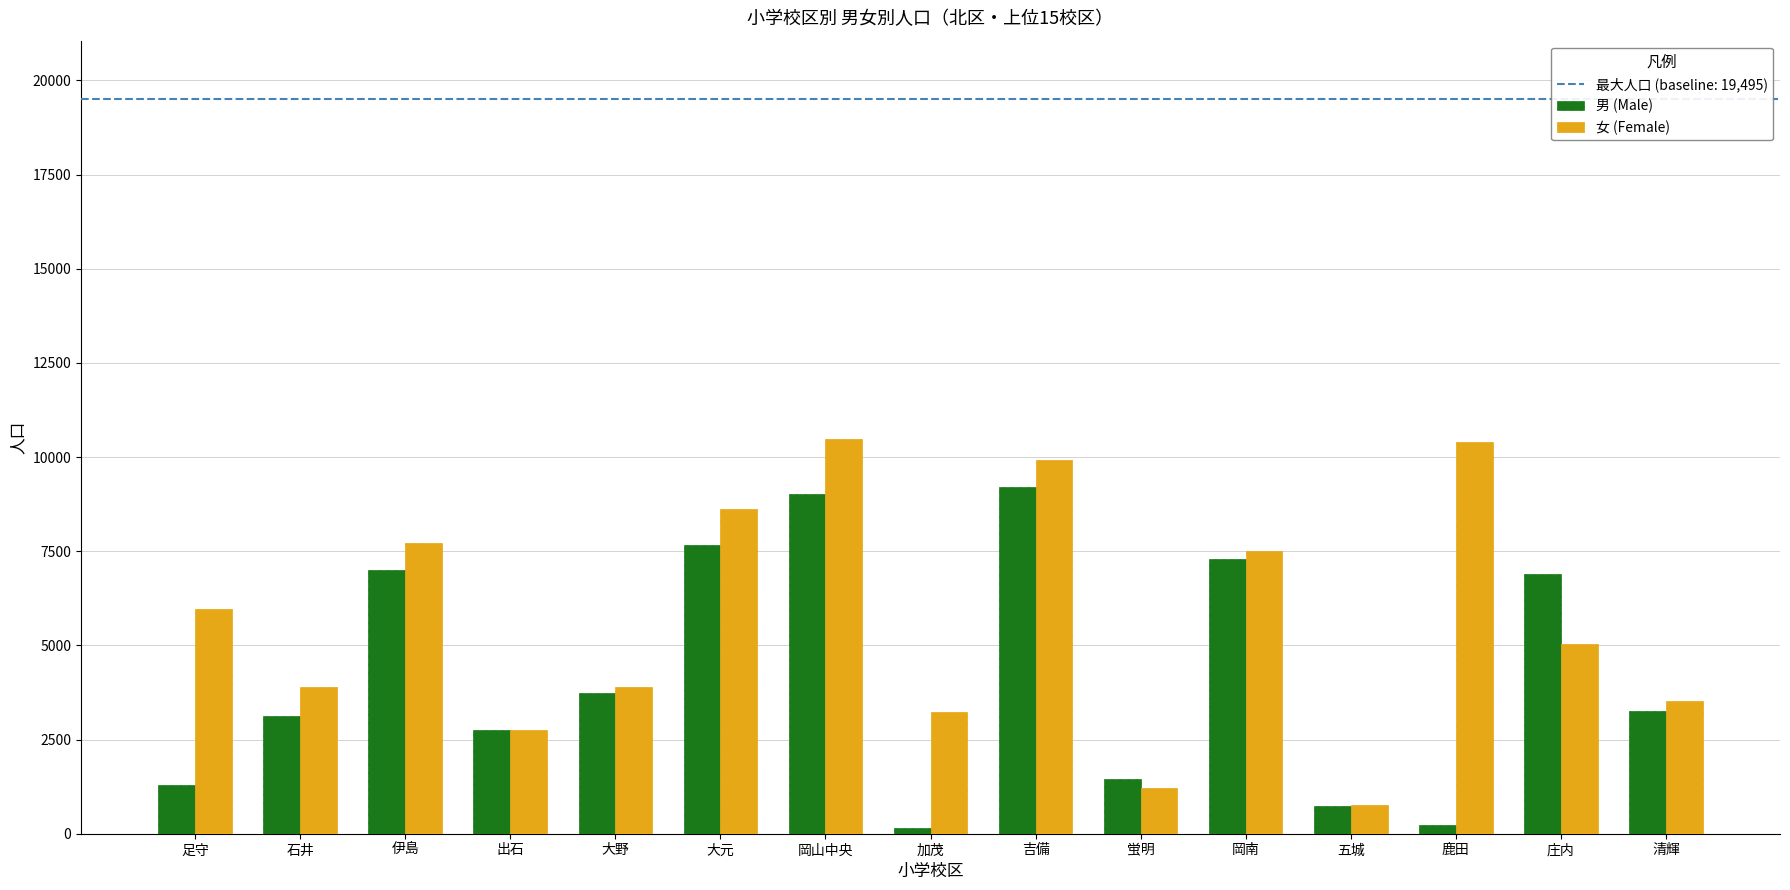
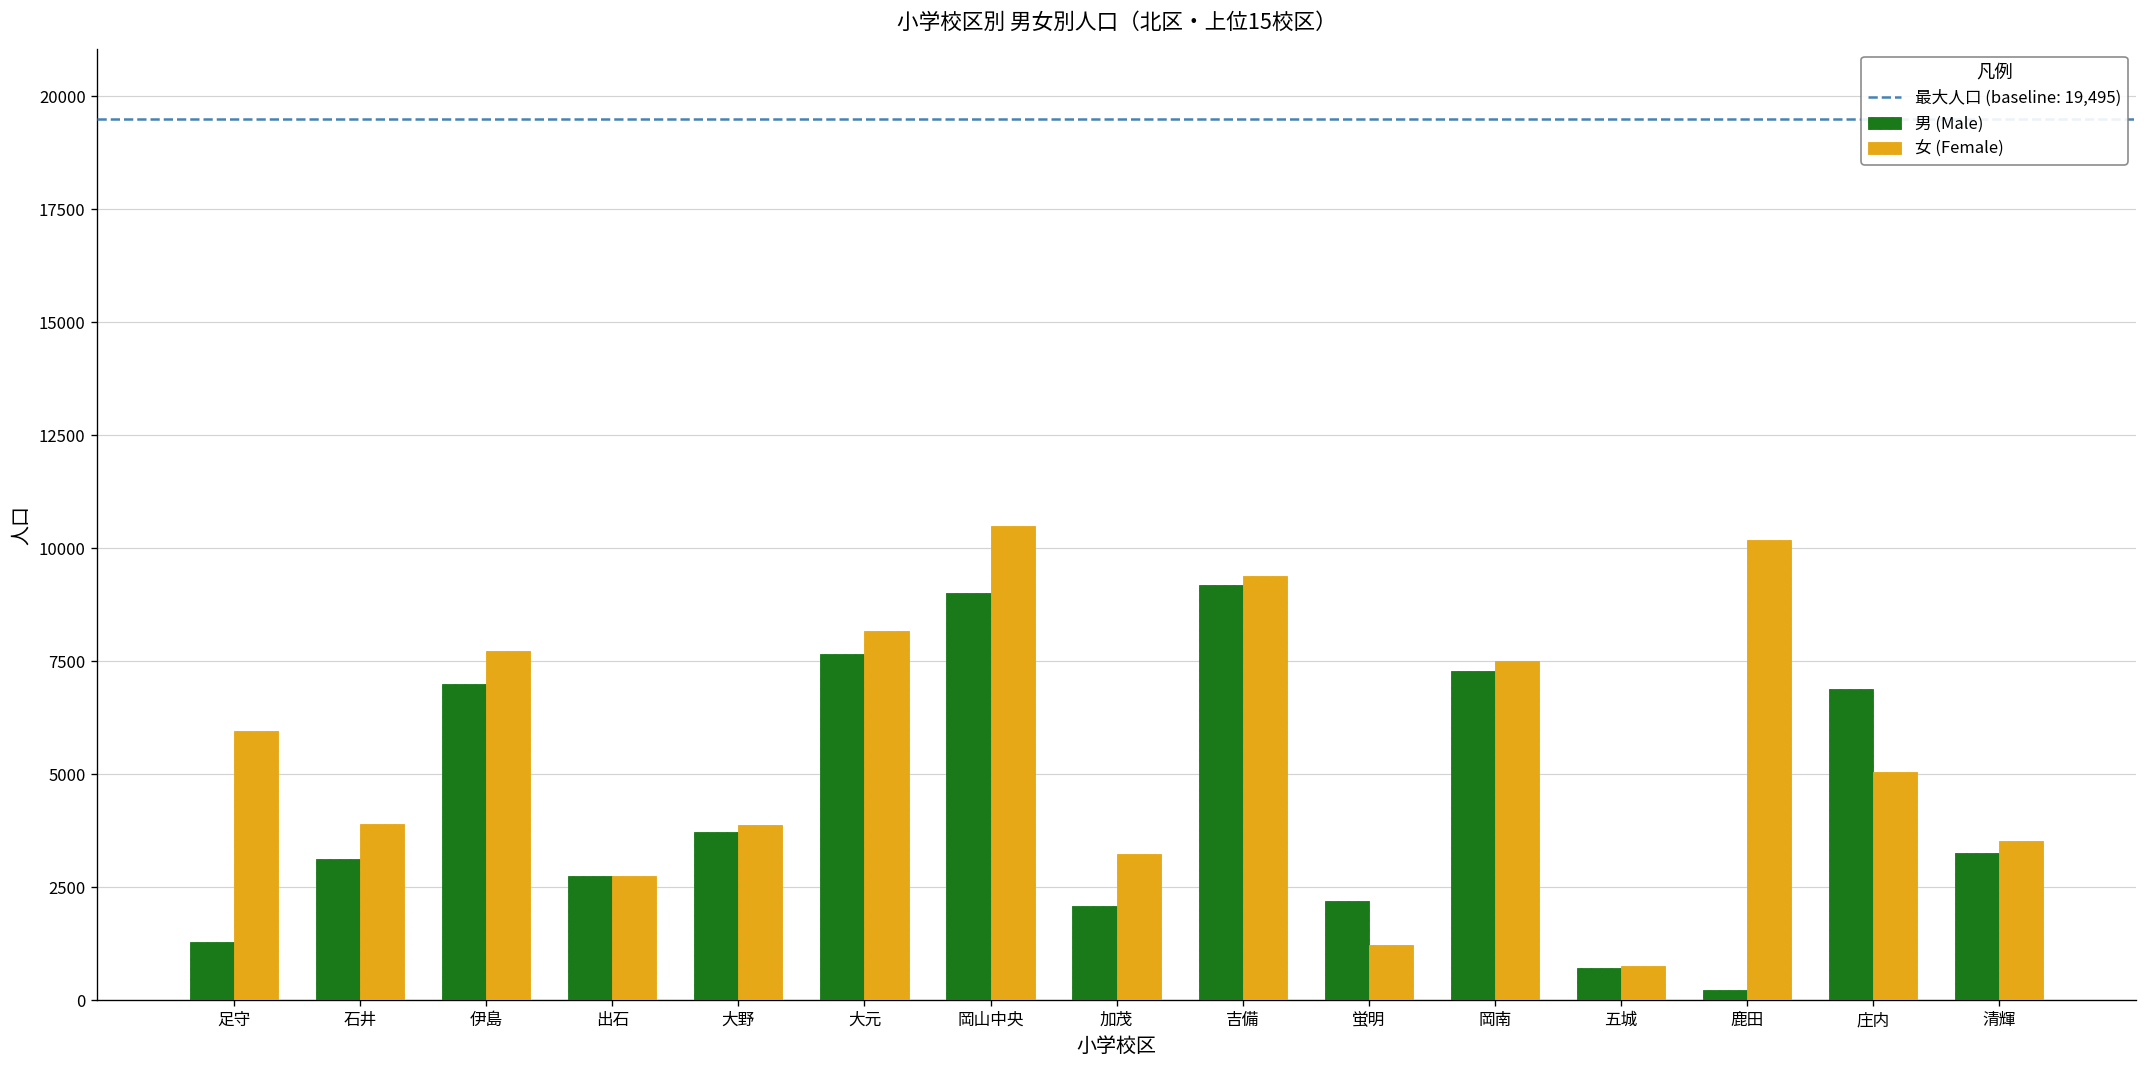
女 (Female), 大元: 8600 -> 8200
男 (Male), 加茂: 200 -> 2100
女 (Female), 吉備: 9900 -> 9400
男 (Male), 蛍明: 1500 -> 2200
女 (Female), 鹿田: 10400 -> 10200
